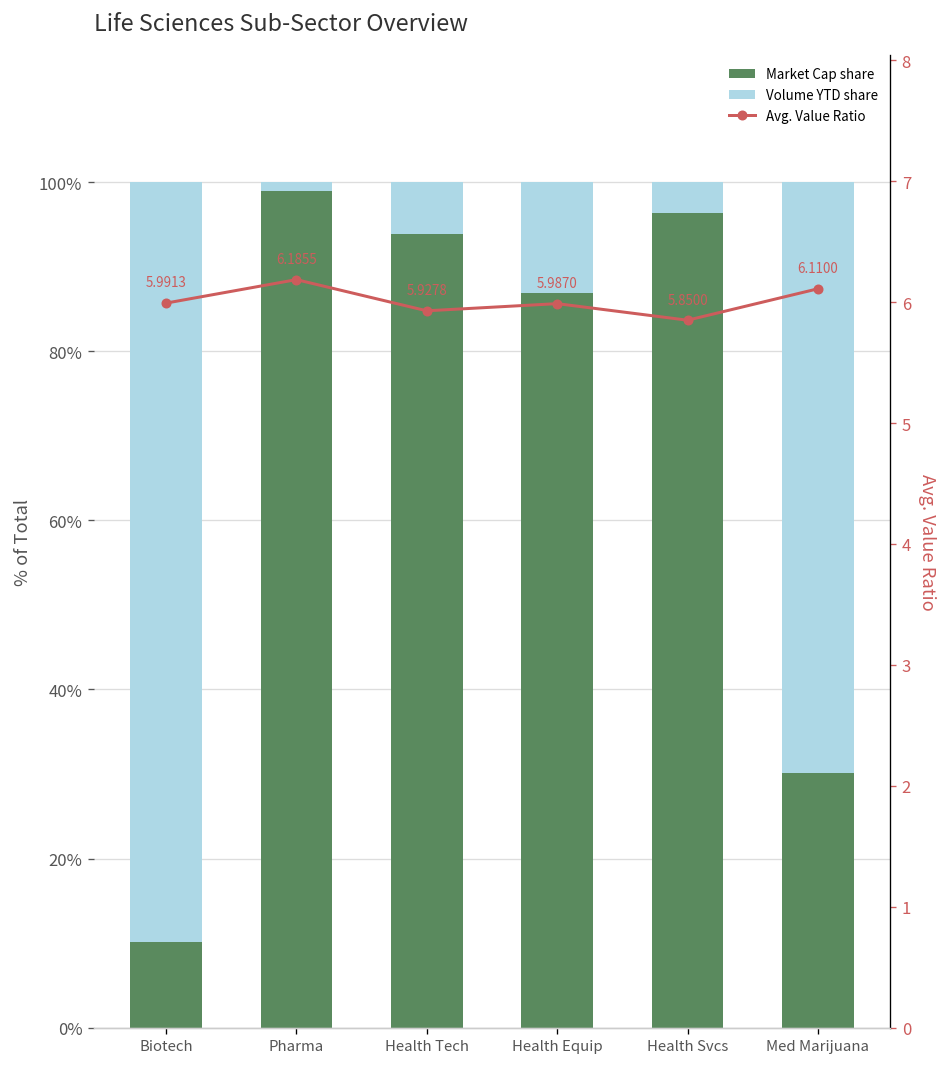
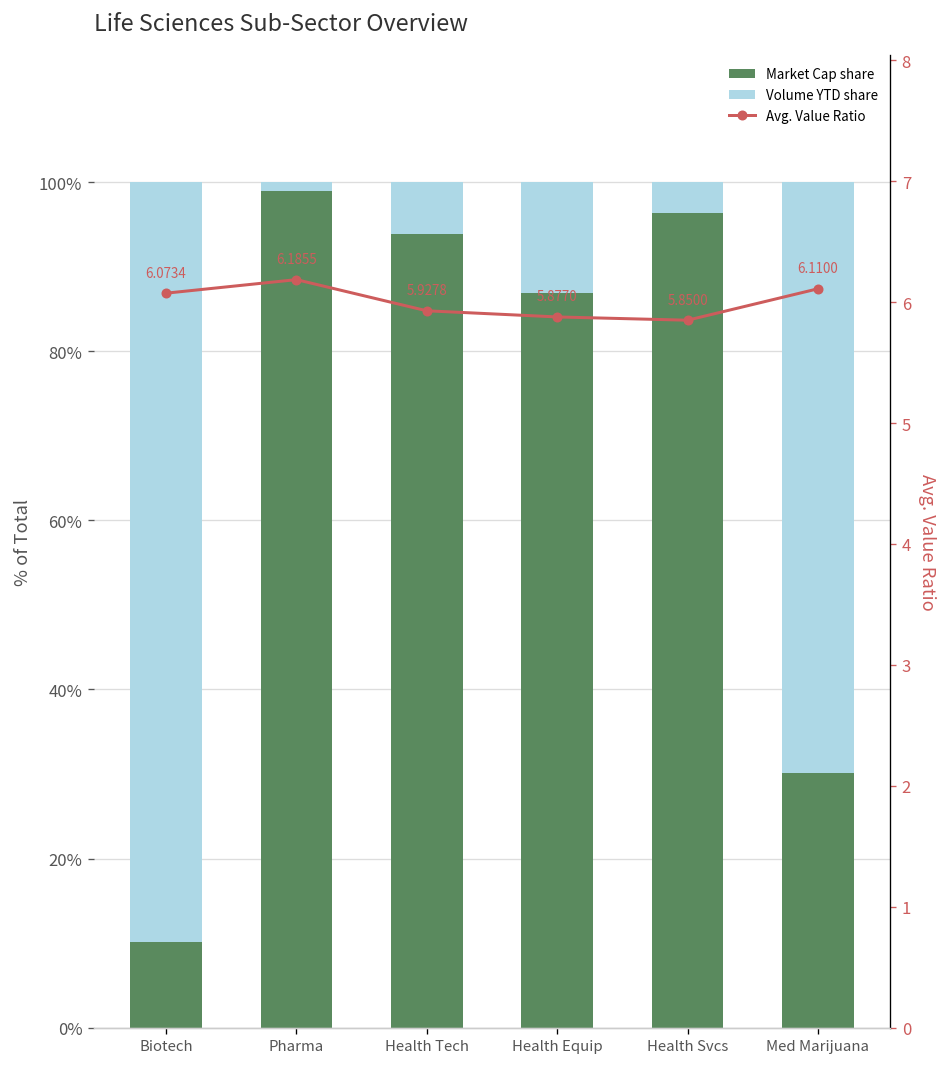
Avg. Value Ratio, Biotech: 5.9913 -> 6.0734
Avg. Value Ratio, Health Equip: 5.9870 -> 5.8770
